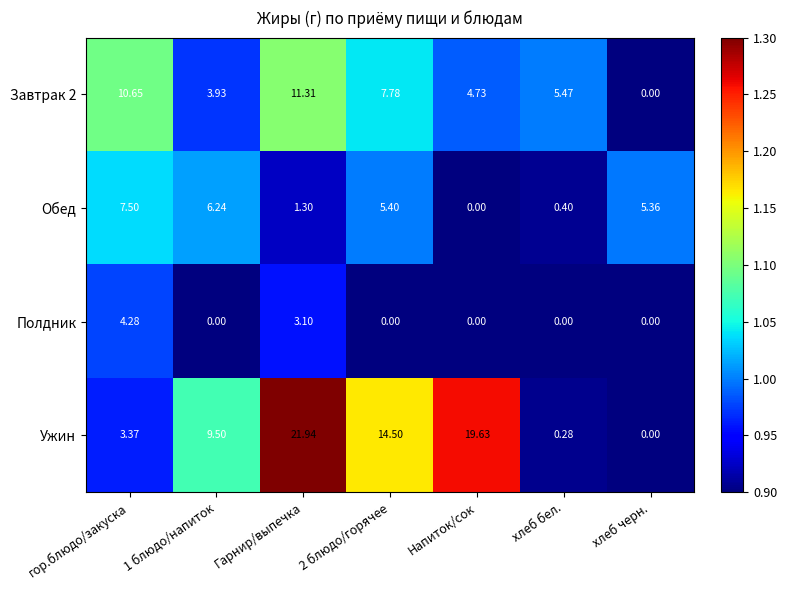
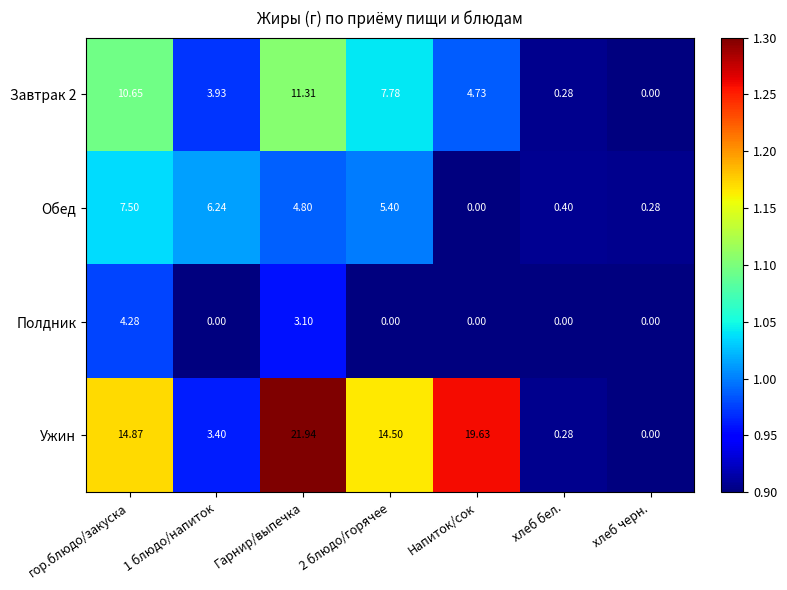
Завтрак 2, хлеб бел.: 5.47 -> 0.28
Обед, Гарнир/выпечка: 1.30 -> 4.80
Обед, хлеб черн.: 5.36 -> 0.28
Ужин, гор.блюдо/закуска: 3.37 -> 14.87
Ужин, 1 блюдо/напиток: 9.50 -> 3.40
